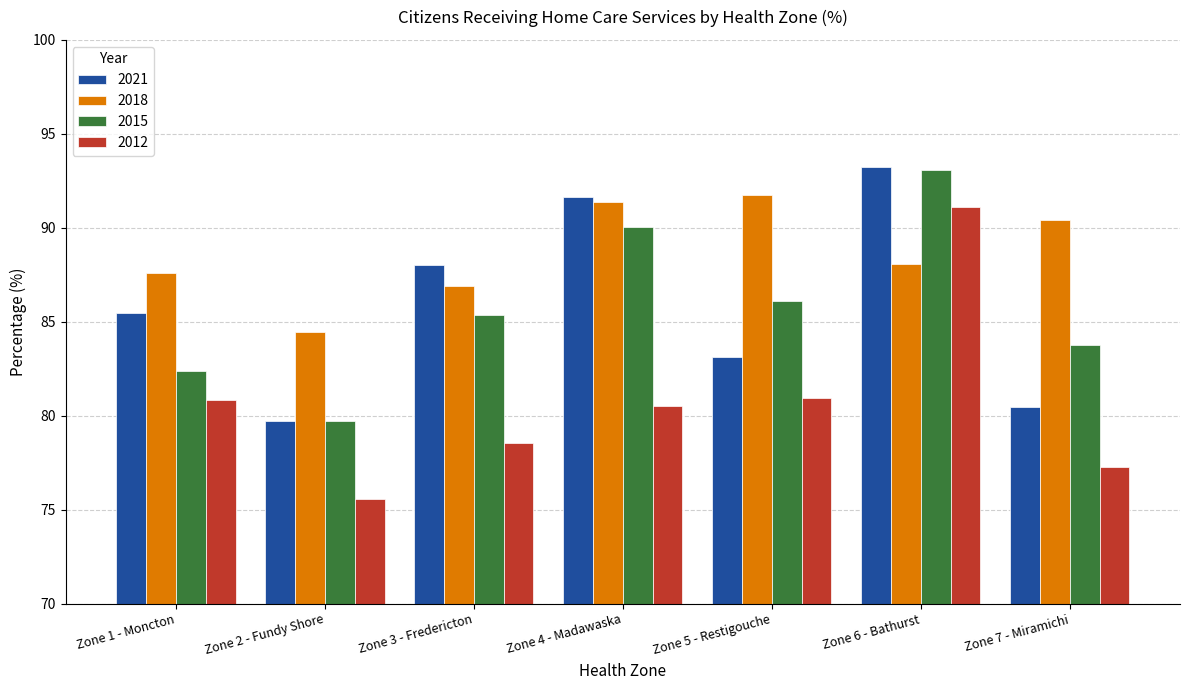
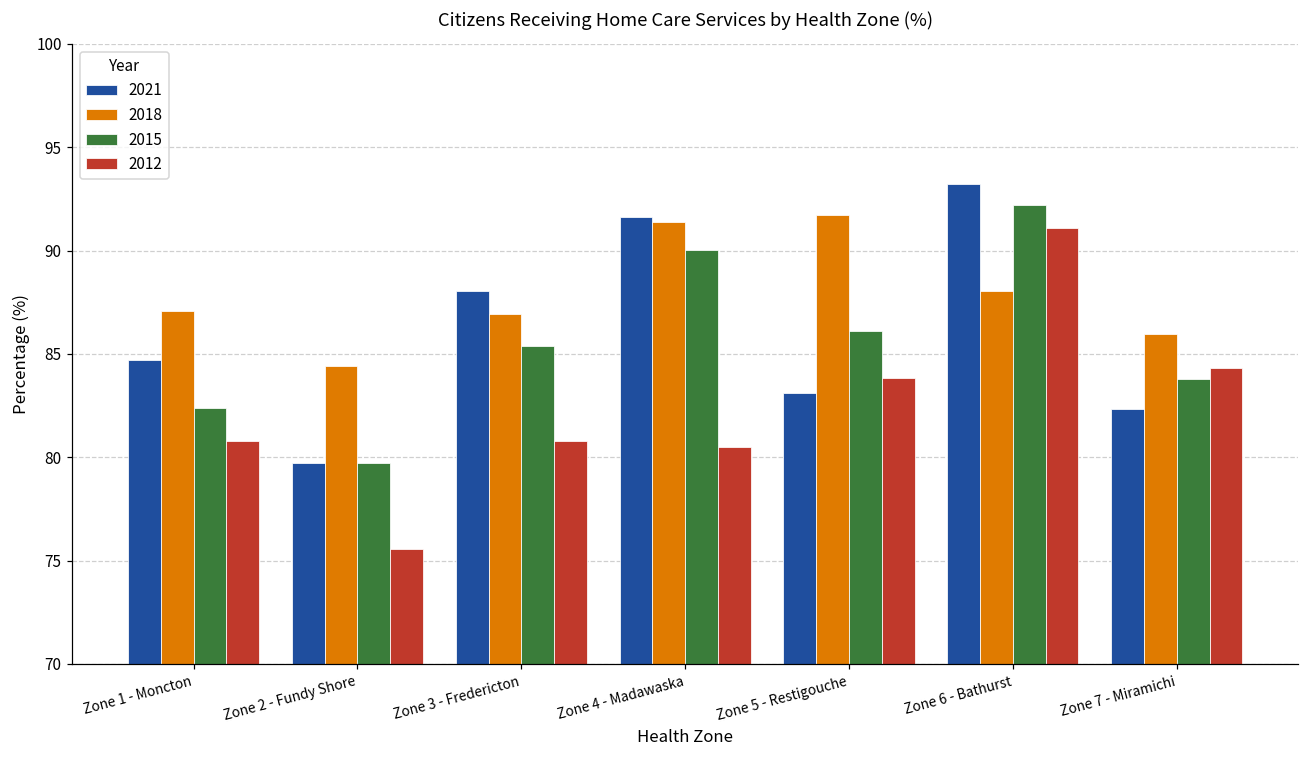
2021, Zone 1 - Moncton: 85.5 -> 84.7
2018, Zone 1 - Moncton: 87.6 -> 87.1
2012, Zone 3 - Fredericton: 78.5 -> 80.8
2012, Zone 5 - Restigouche: 80.9 -> 83.9
2015, Zone 6 - Bathurst: 93.1 -> 92.2
2021, Zone 7 - Miramichi: 80.5 -> 82.3
2018, Zone 7 - Miramichi: 90.4 -> 85.9
2012, Zone 7 - Miramichi: 77.3 -> 84.3
